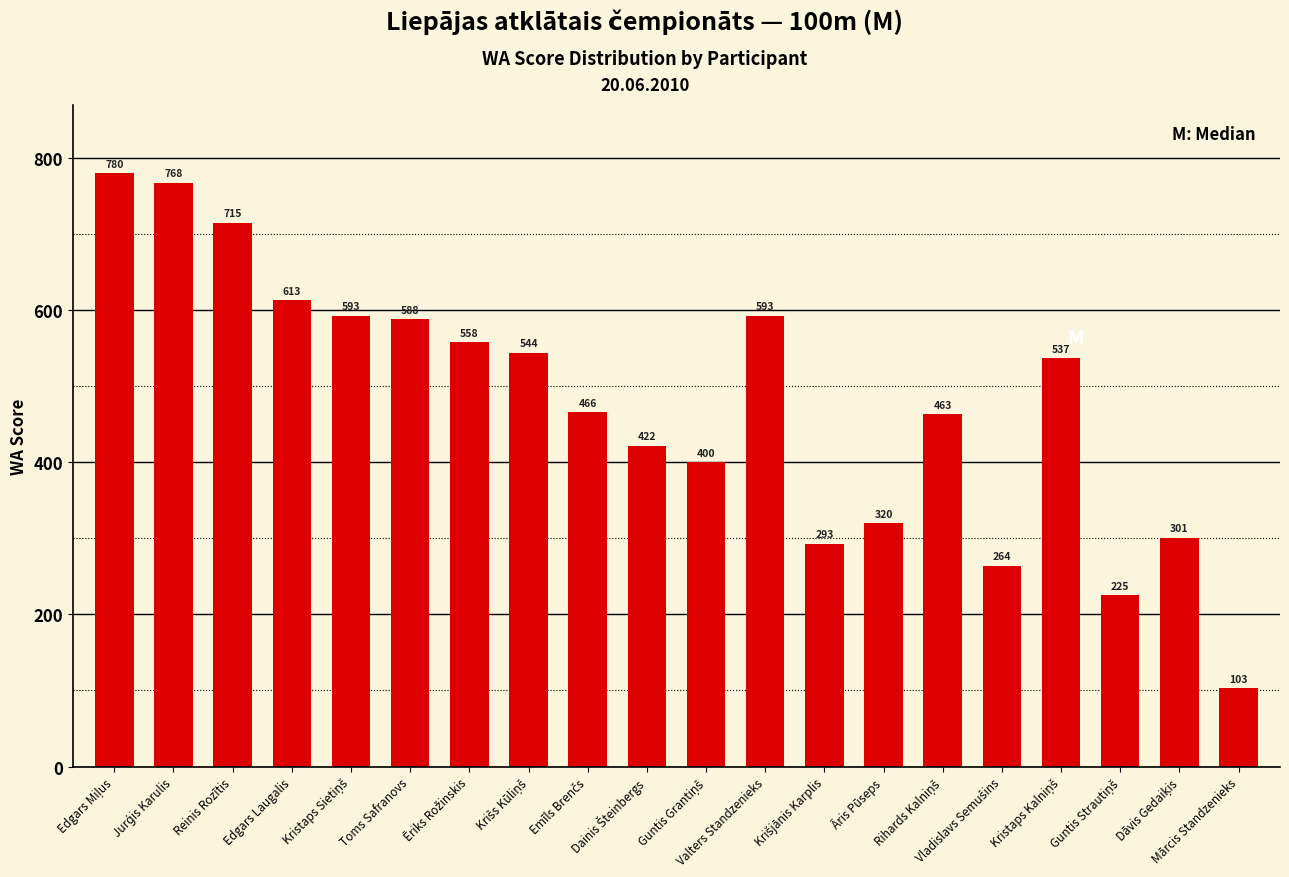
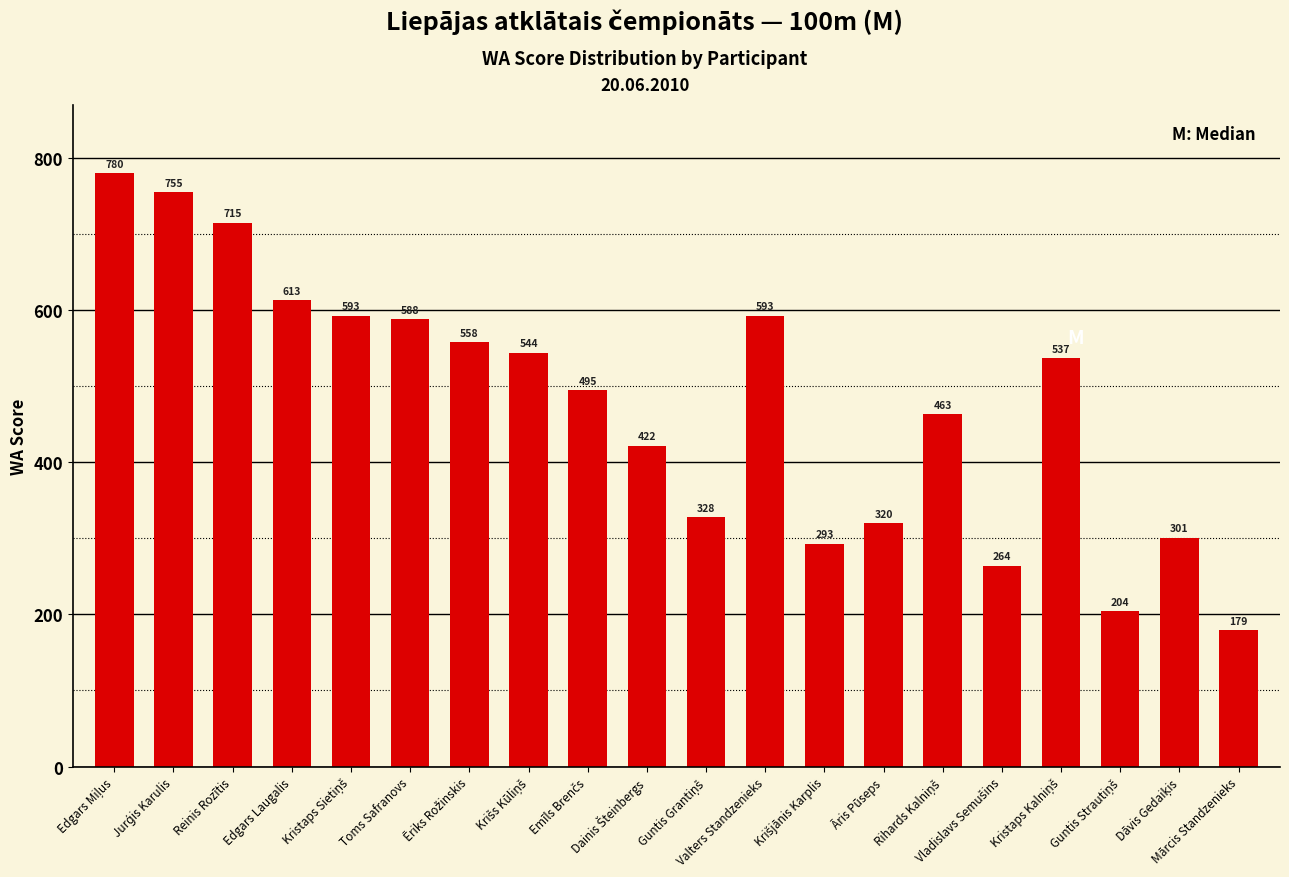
Jurģis Karulis: 768 -> 755
Emīls Brenčs: 466 -> 495
Guntis Grantiņš: 400 -> 328
Guntis Strautiņš: 225 -> 204
Mārcis Standzenieks: 103 -> 179
